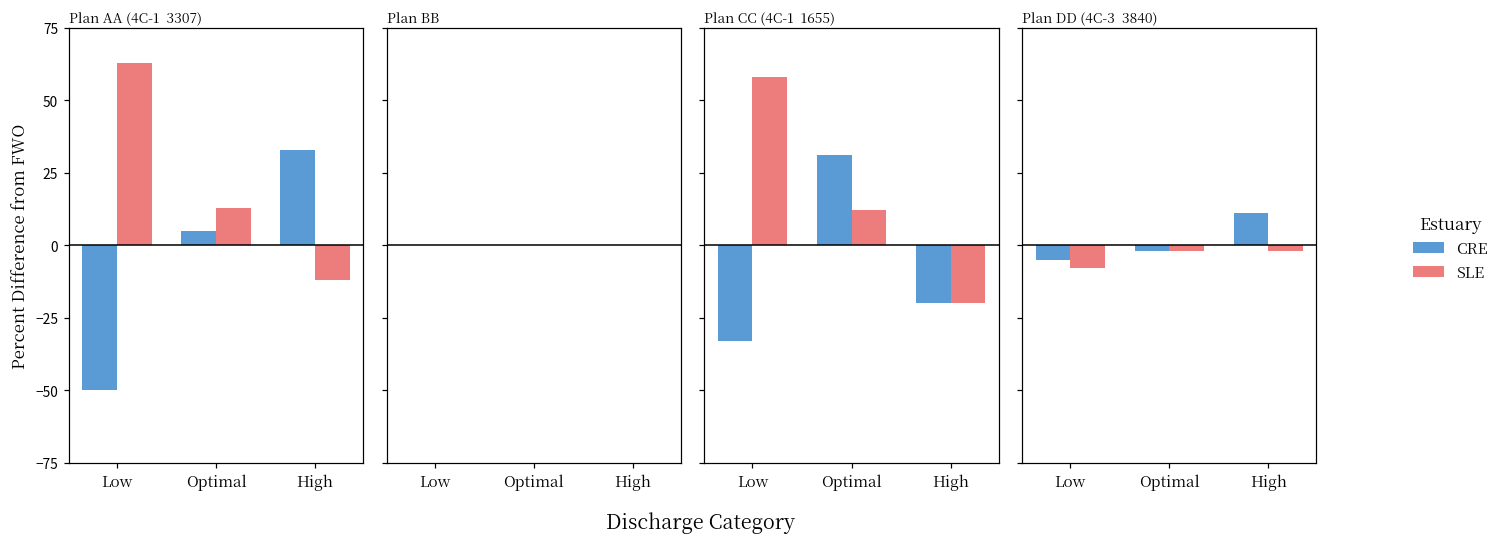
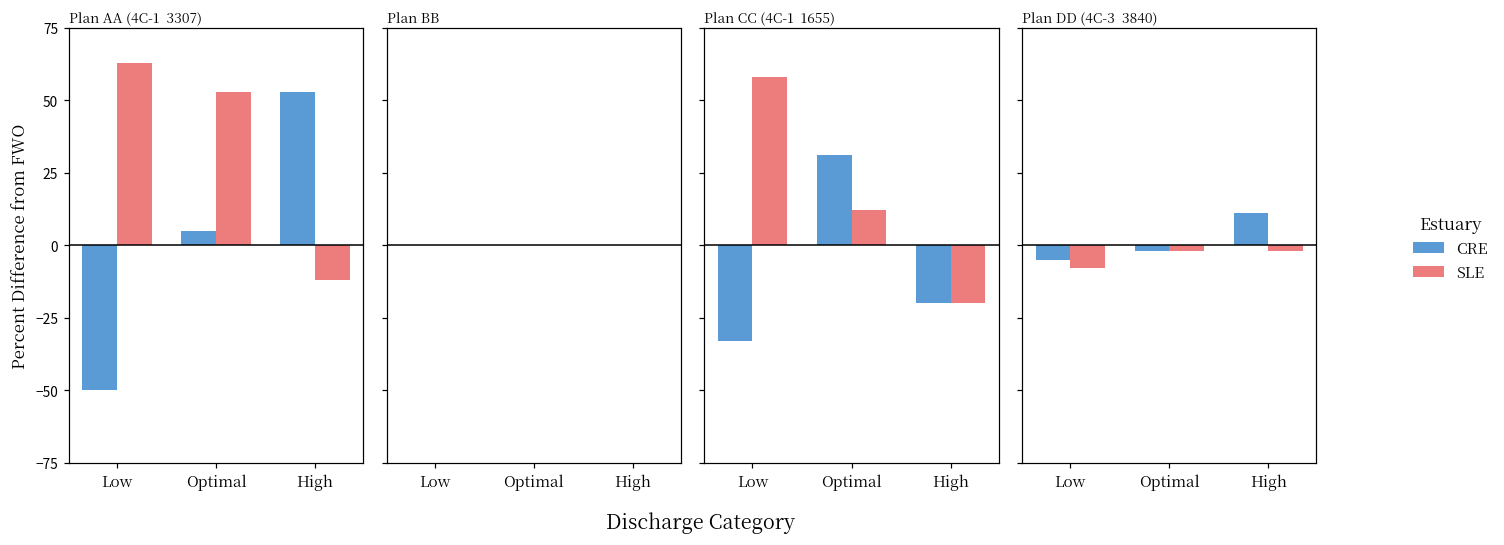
Plan AA (4C-1 3307), SLE, Optimal: 13 -> 53
Plan AA (4C-1 3307), CRE, High: 33 -> 53
